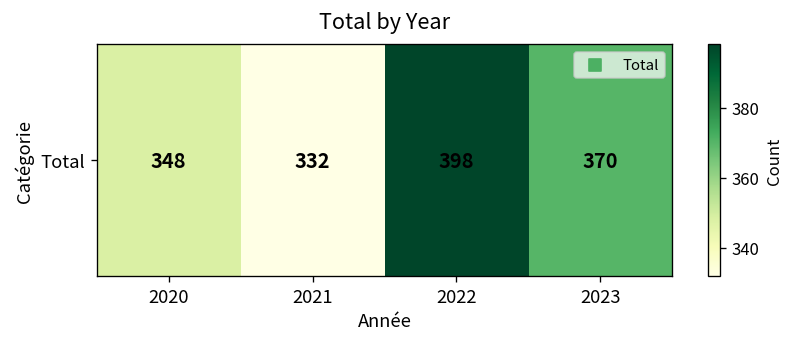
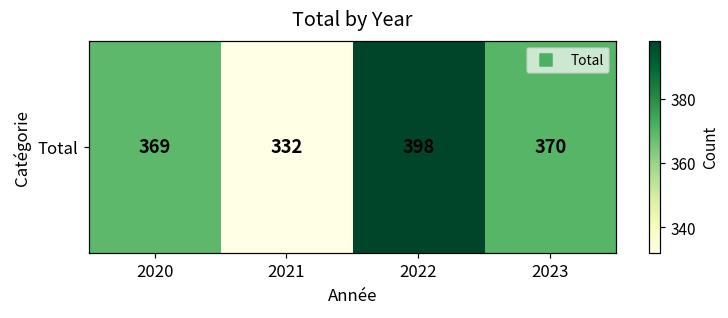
Total, 2020: 348 -> 369
